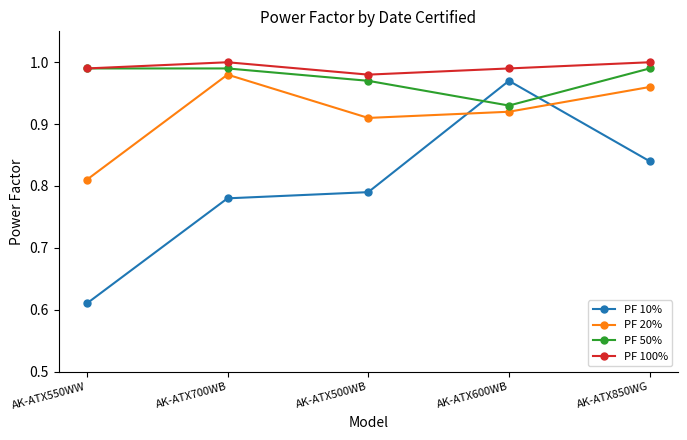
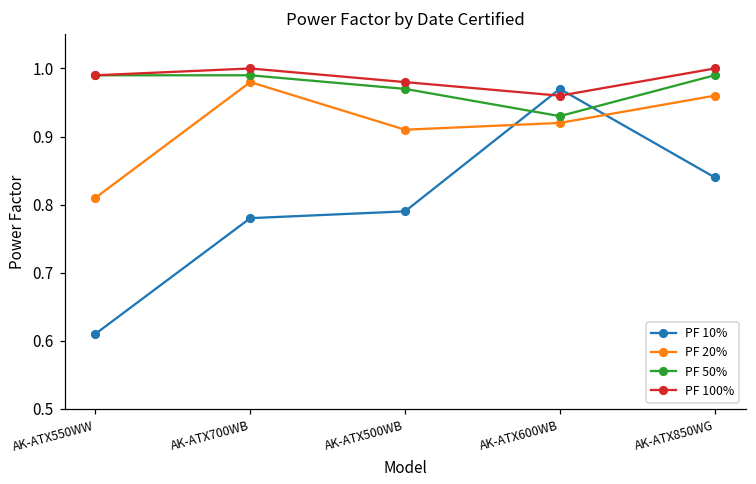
PF 100%, AK-ATX600WB: 0.99 -> 0.96
